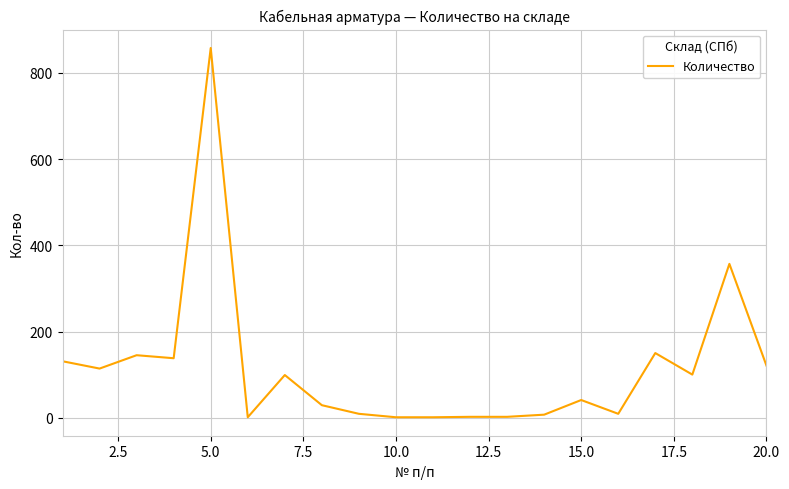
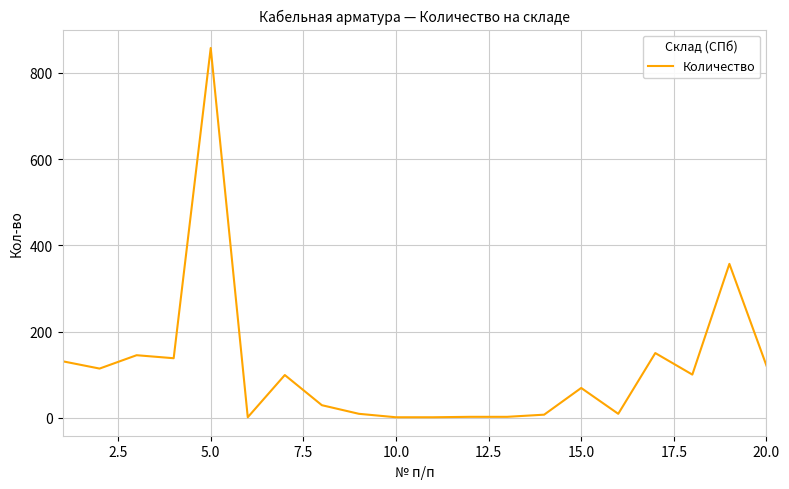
15.0: 40 -> 70
